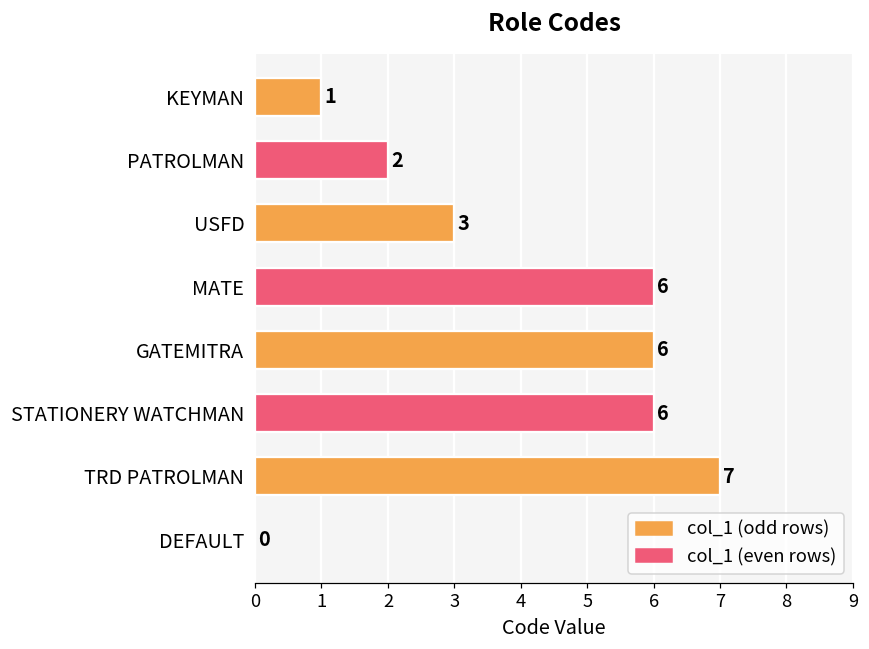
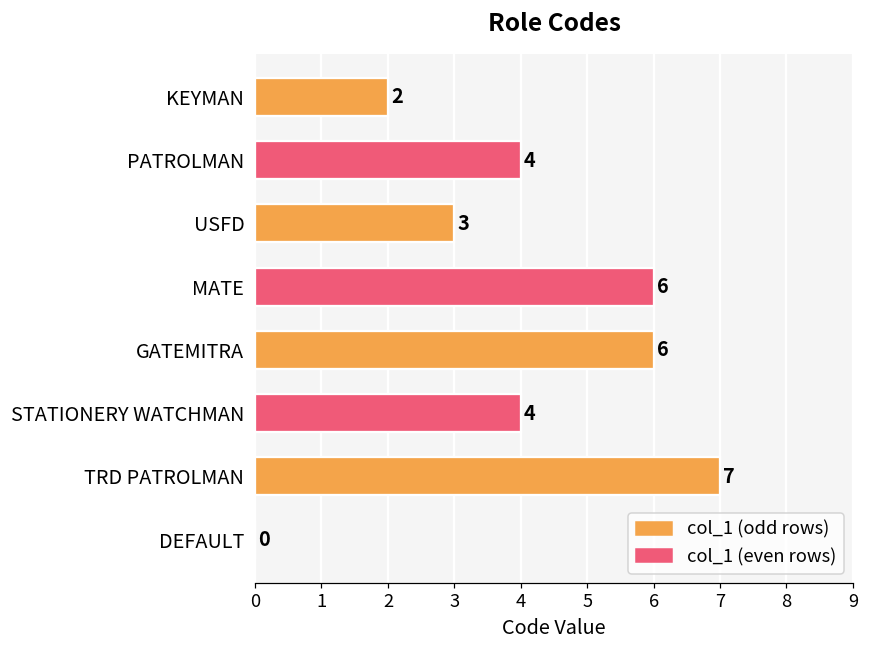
KEYMAN: 1 -> 2
PATROLMAN: 2 -> 4
STATIONERY WATCHMAN: 6 -> 4
